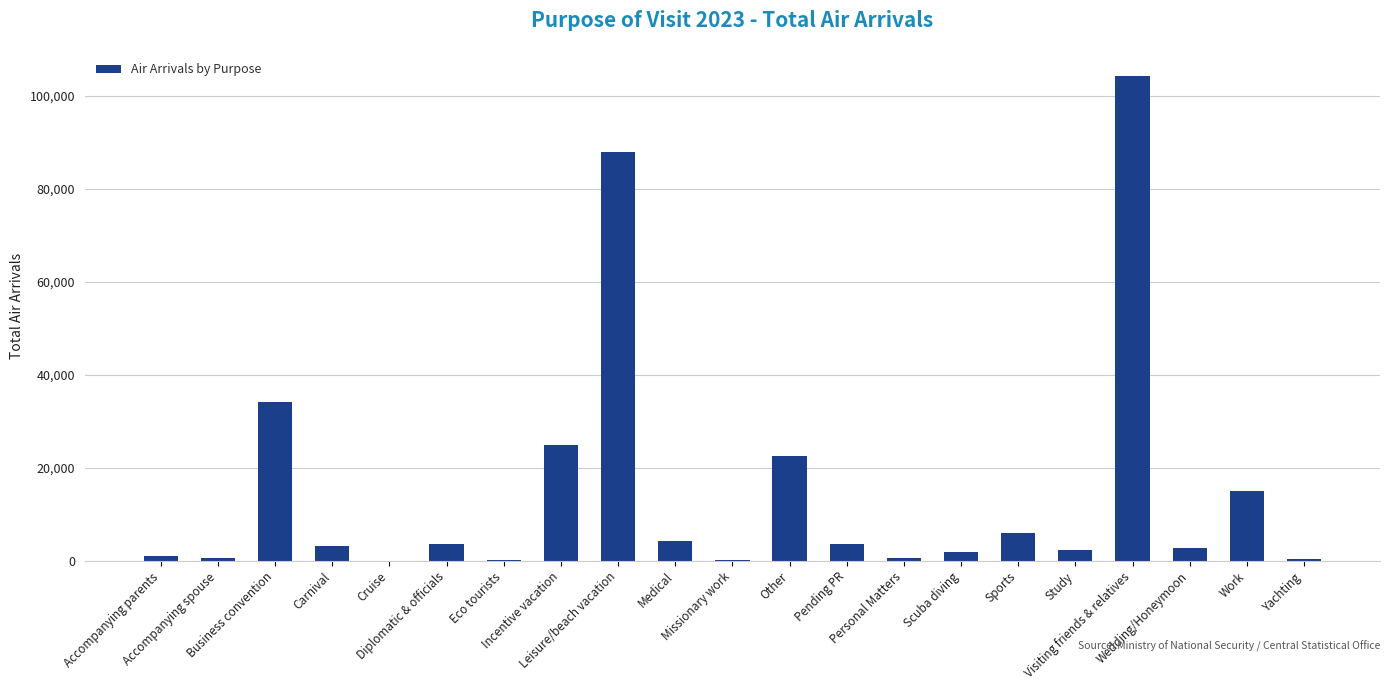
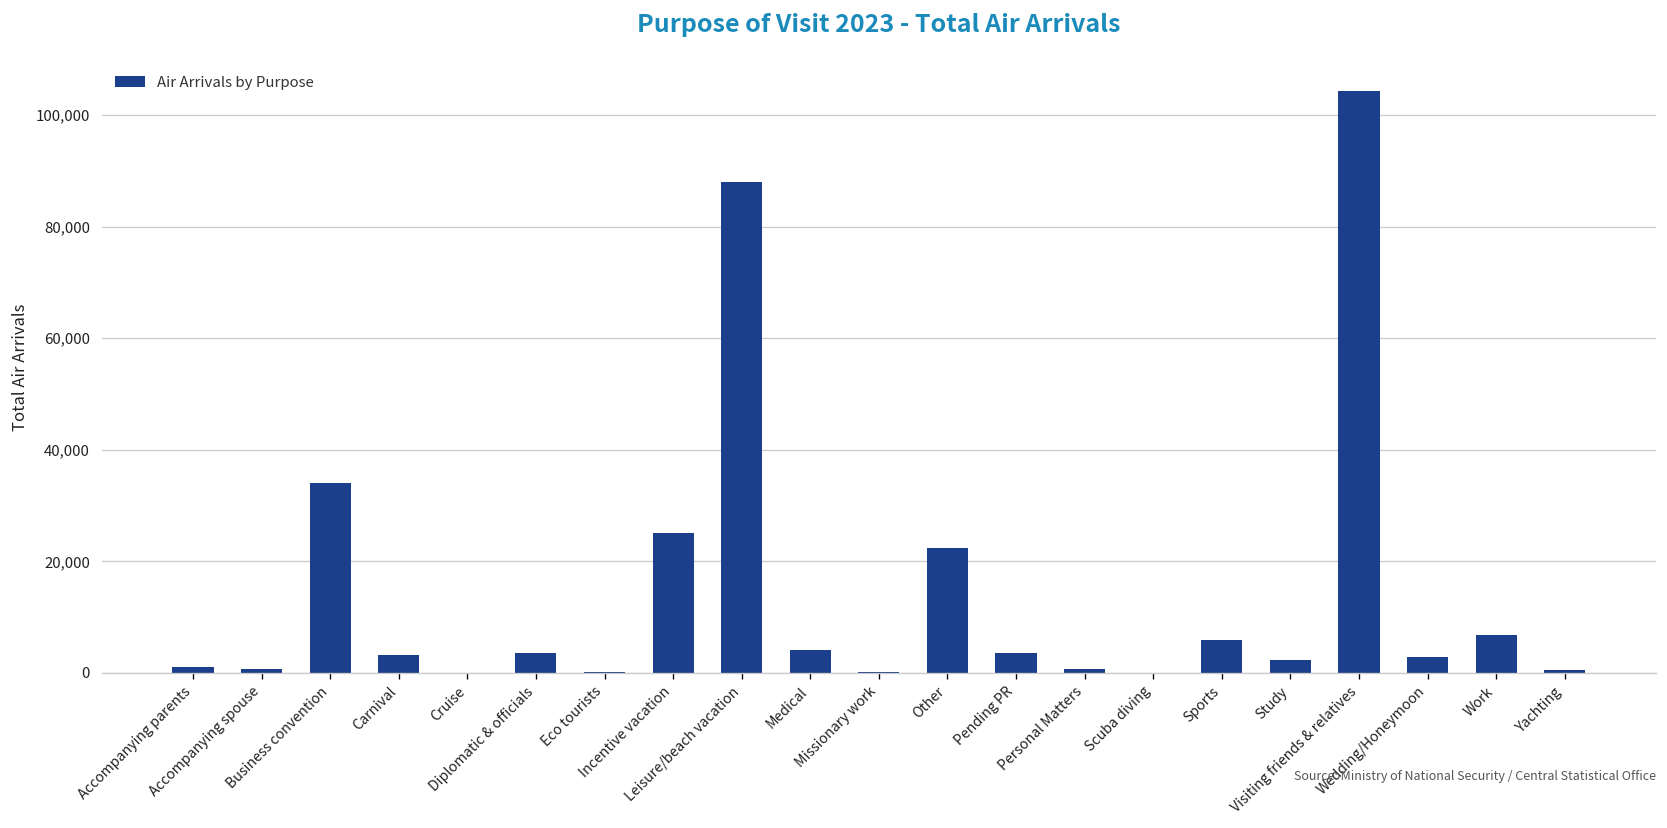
Scuba diving: 2,000 -> 0
Work: 15,000 -> 7,000
